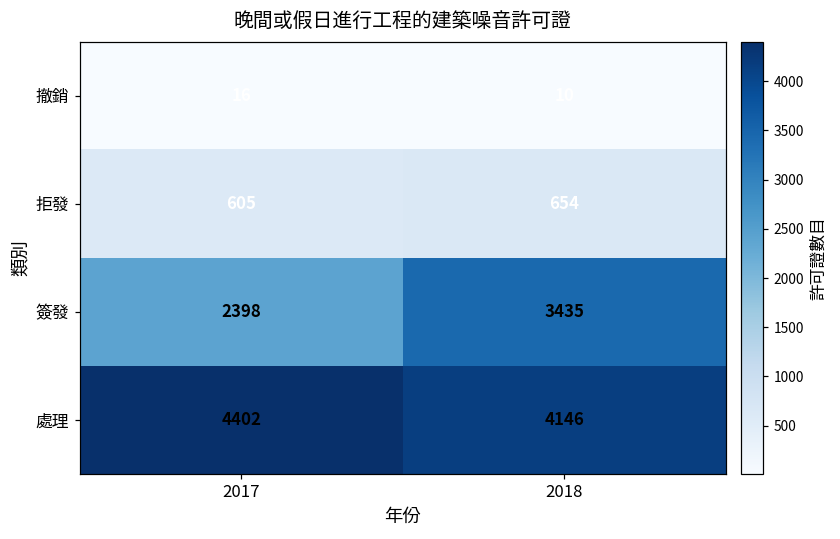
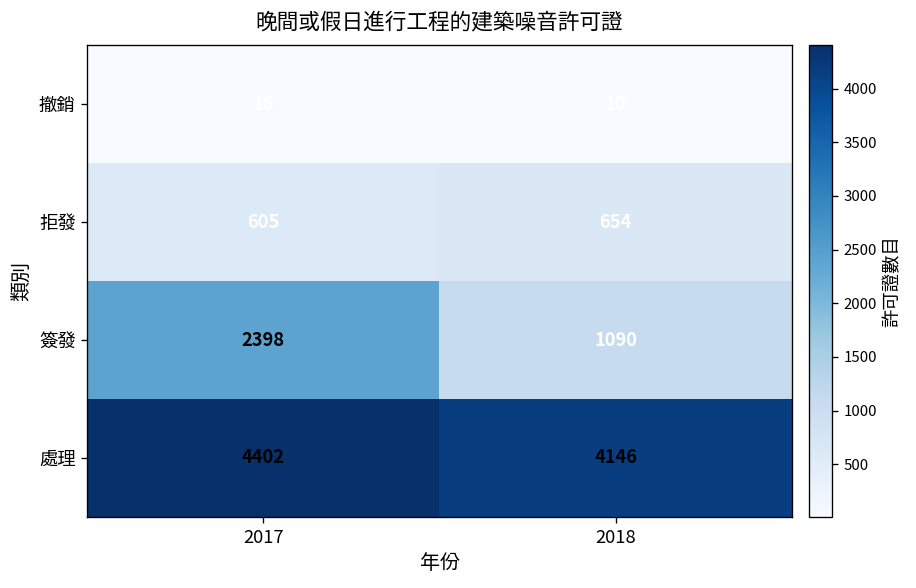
簽發, 2018: 3435 -> 1090
